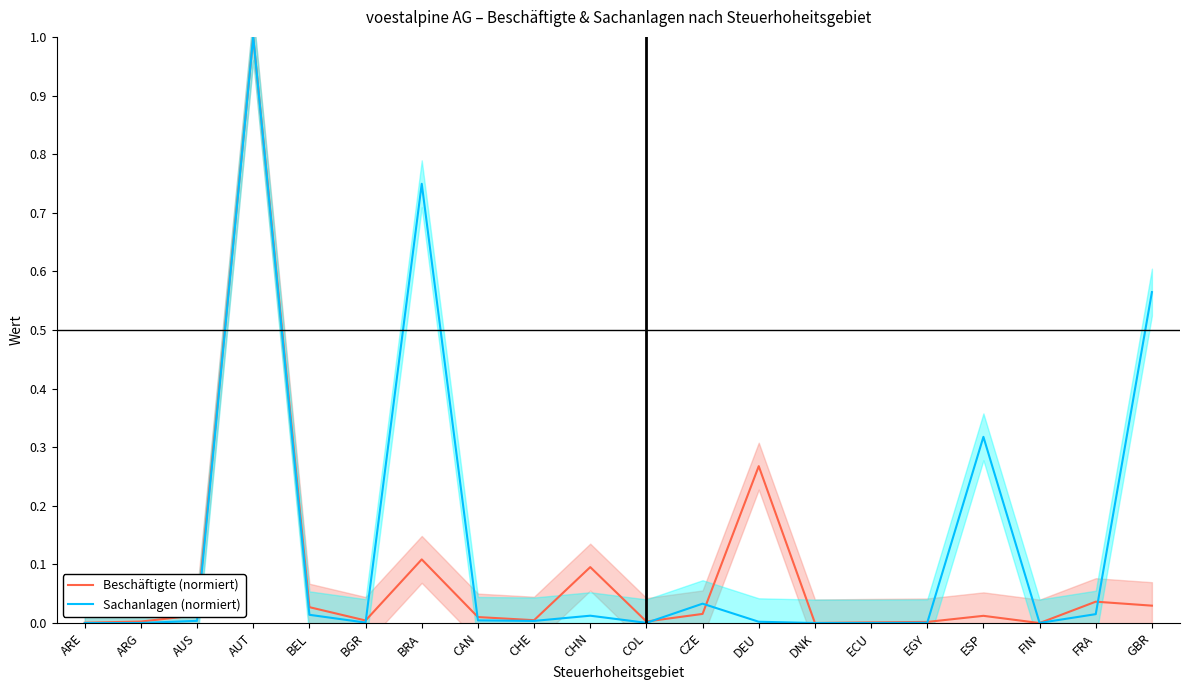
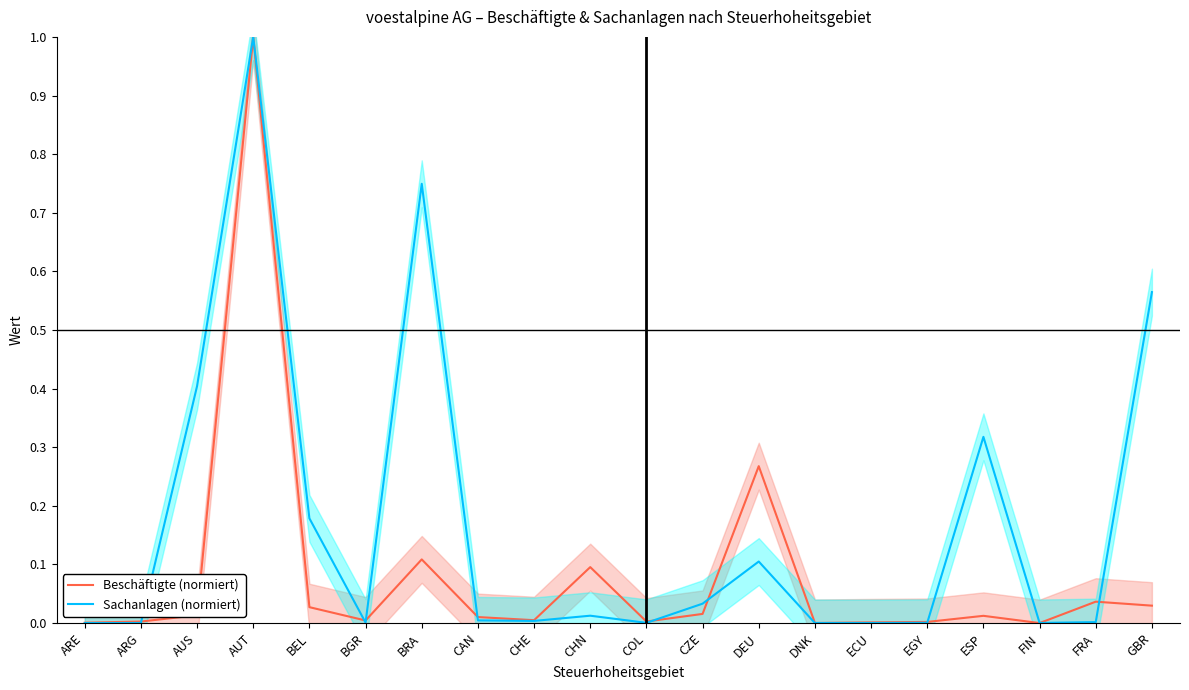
Sachanlagen (normiert), AUS: 0.00 -> 0.40
Sachanlagen (normiert), BEL: 0.01 -> 0.18
Sachanlagen (normiert), DEU: 0.00 -> 0.10
Sachanlagen (normiert), FRA: 0.02 -> 0.00
